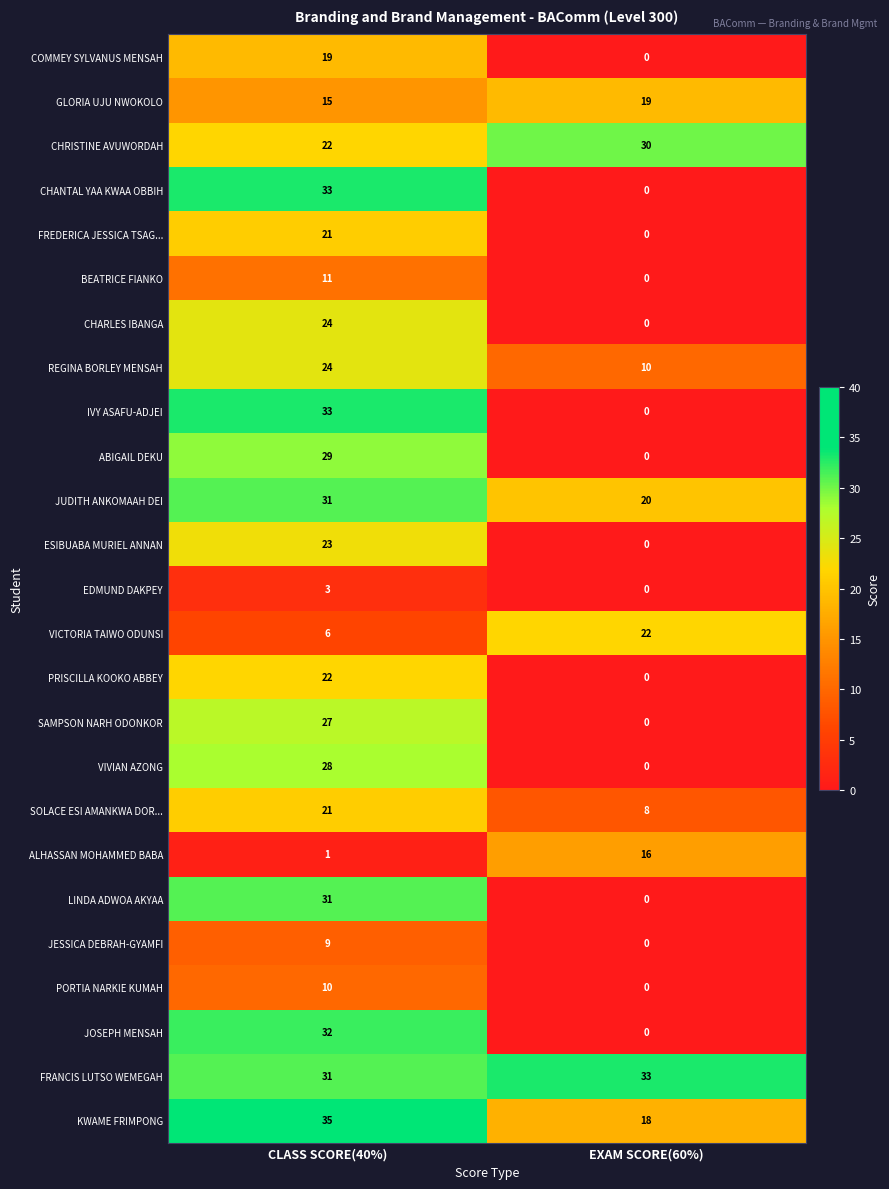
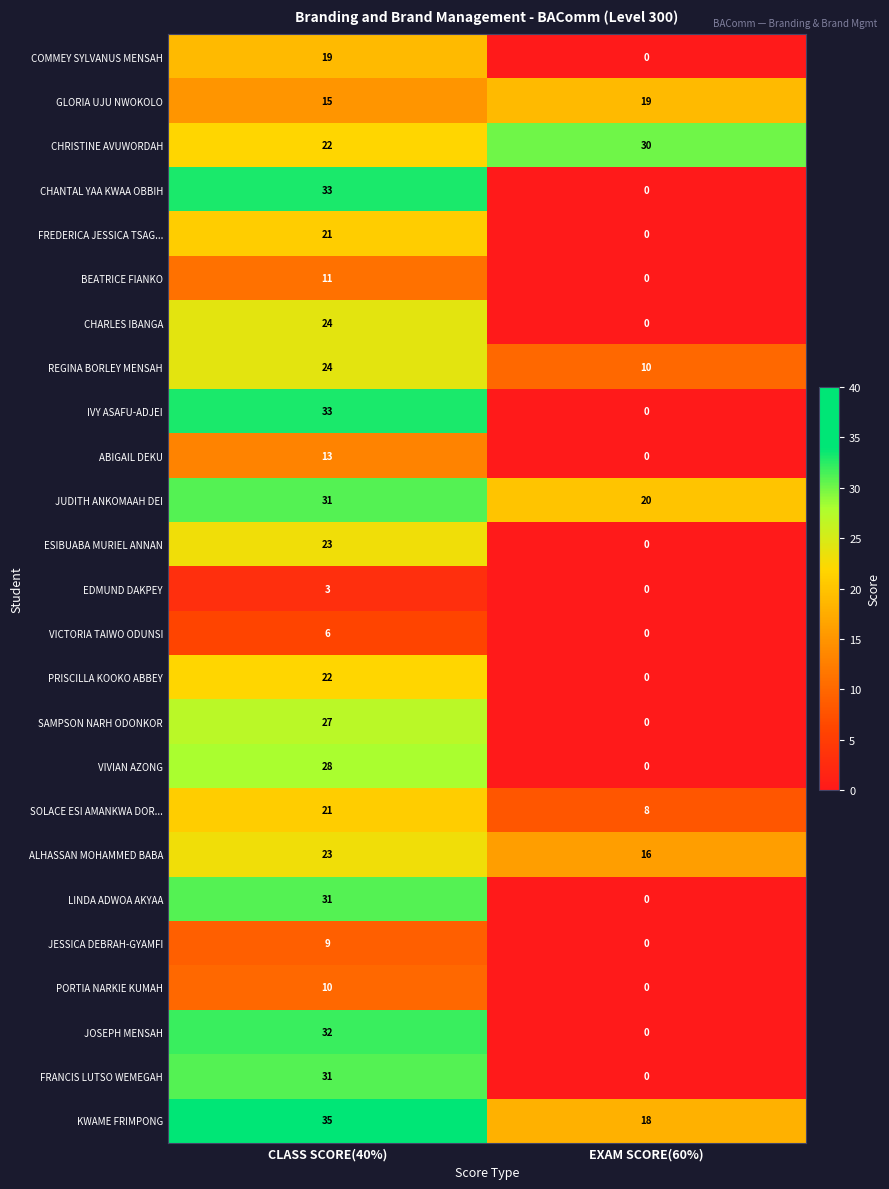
ABIGAIL DEKU, CLASS SCORE(40%): 29 -> 13
VICTORIA TAIWO ODUNSI, EXAM SCORE(60%): 22 -> 0
ALHASSAN MOHAMMED BABA, CLASS SCORE(40%): 1 -> 23
FRANCIS LUTSO WEMEGAH, EXAM SCORE(60%): 33 -> 0
